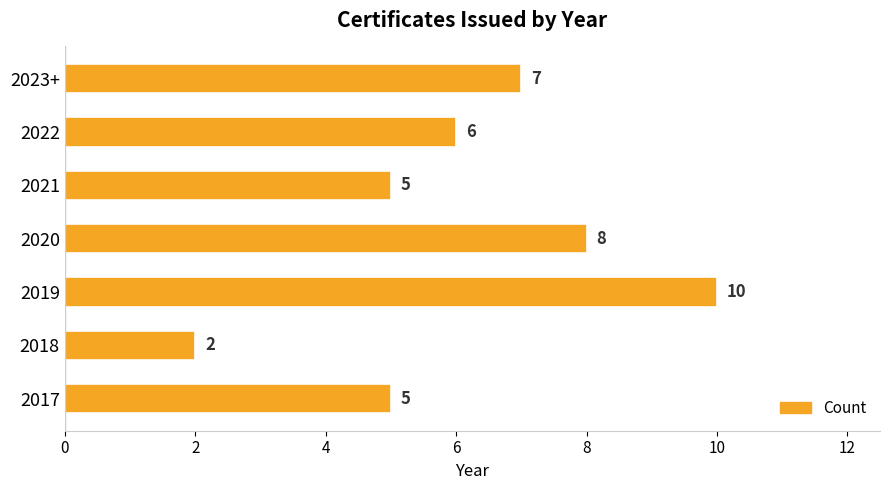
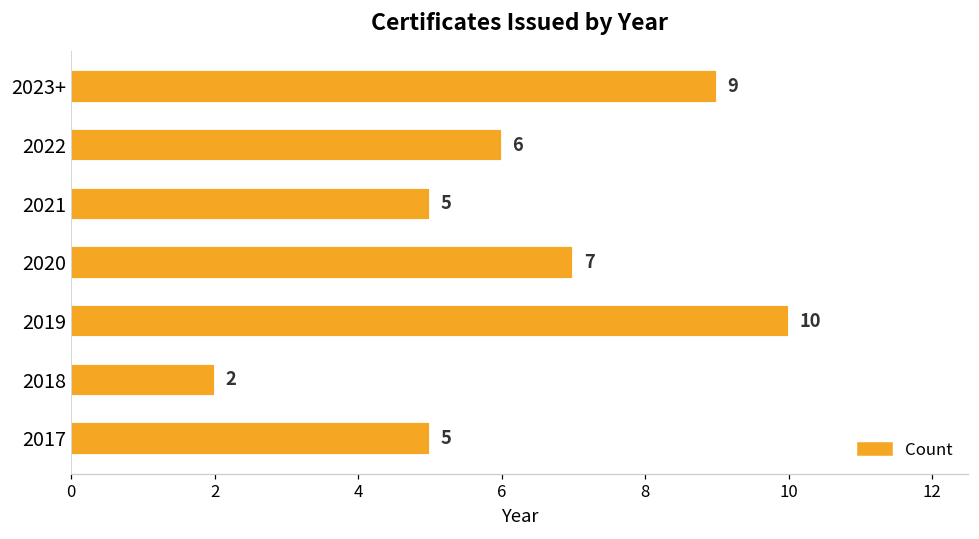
2023+: 7 -> 9
2020: 8 -> 7
